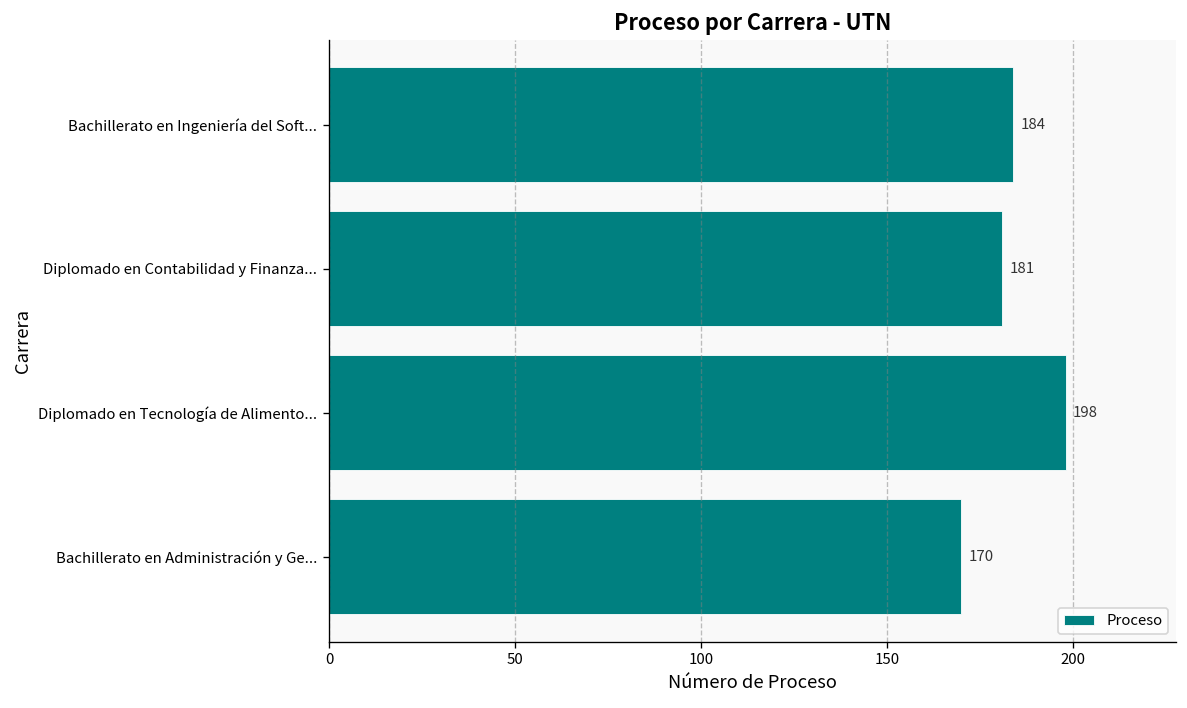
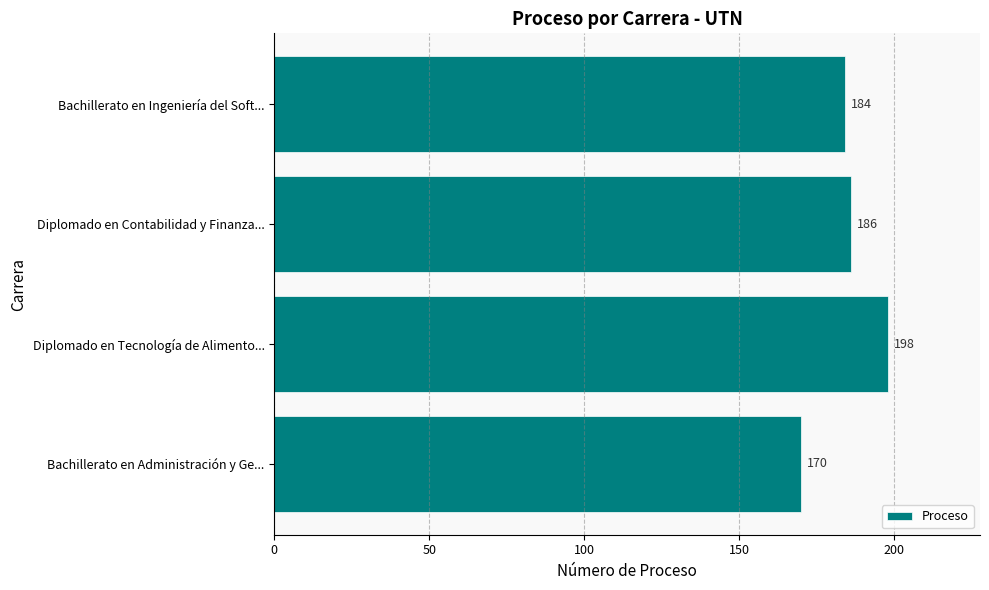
Diplomado en Contabilidad y Finanza...: 181 -> 186
